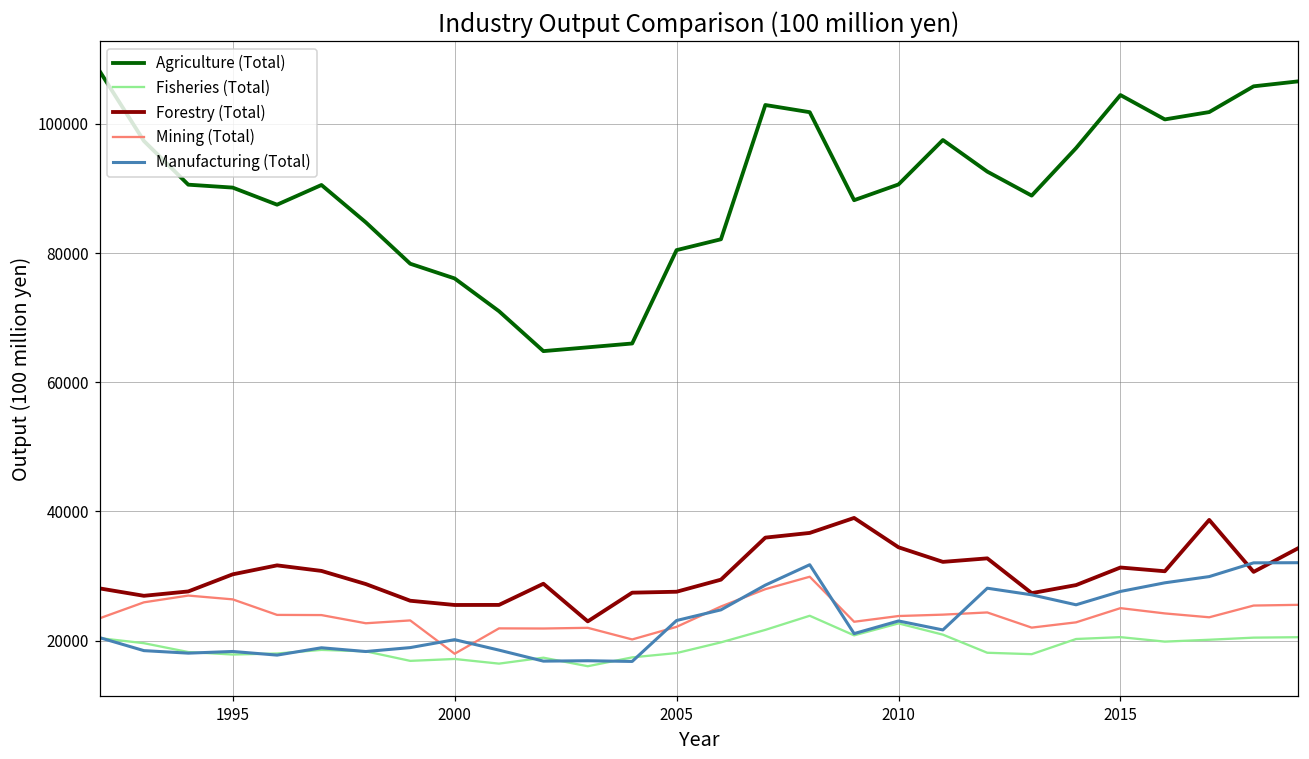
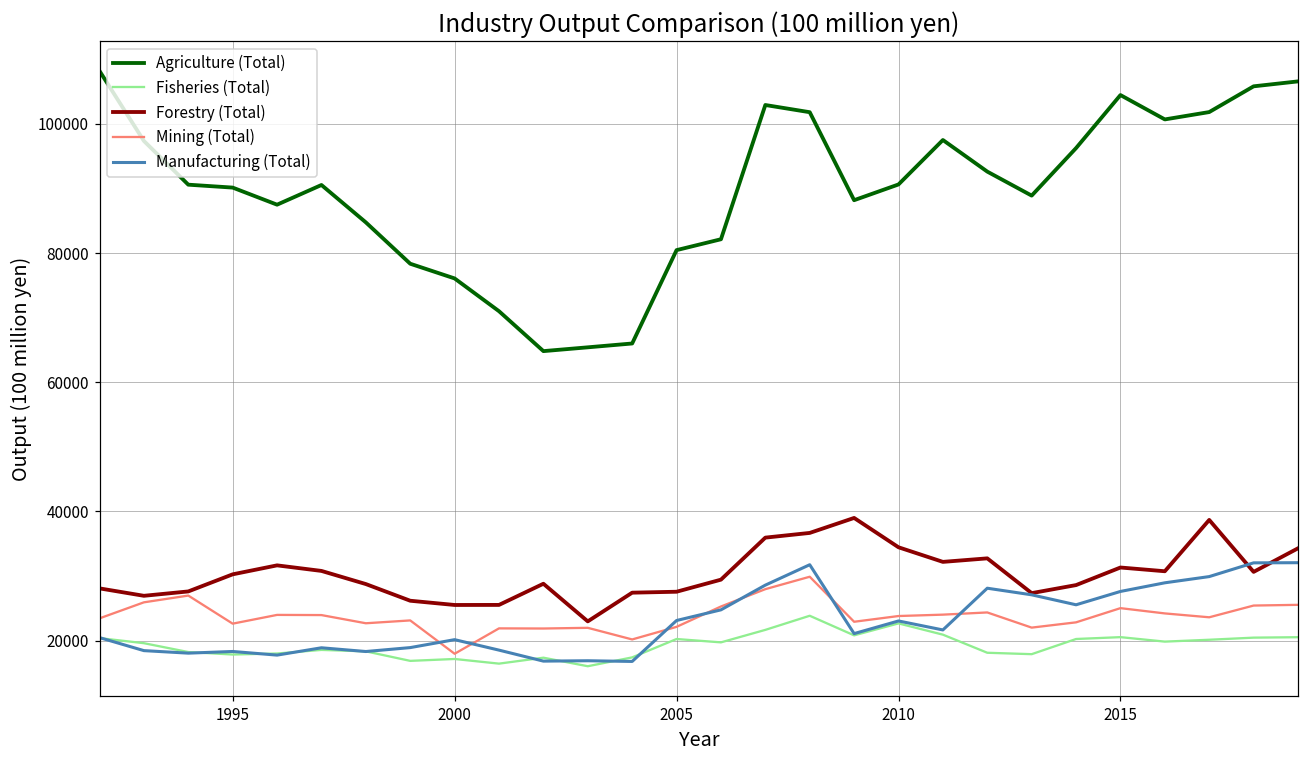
Mining (Total), 1995: 26000 -> 23000
Fisheries (Total), 2005: 18000 -> 20000
